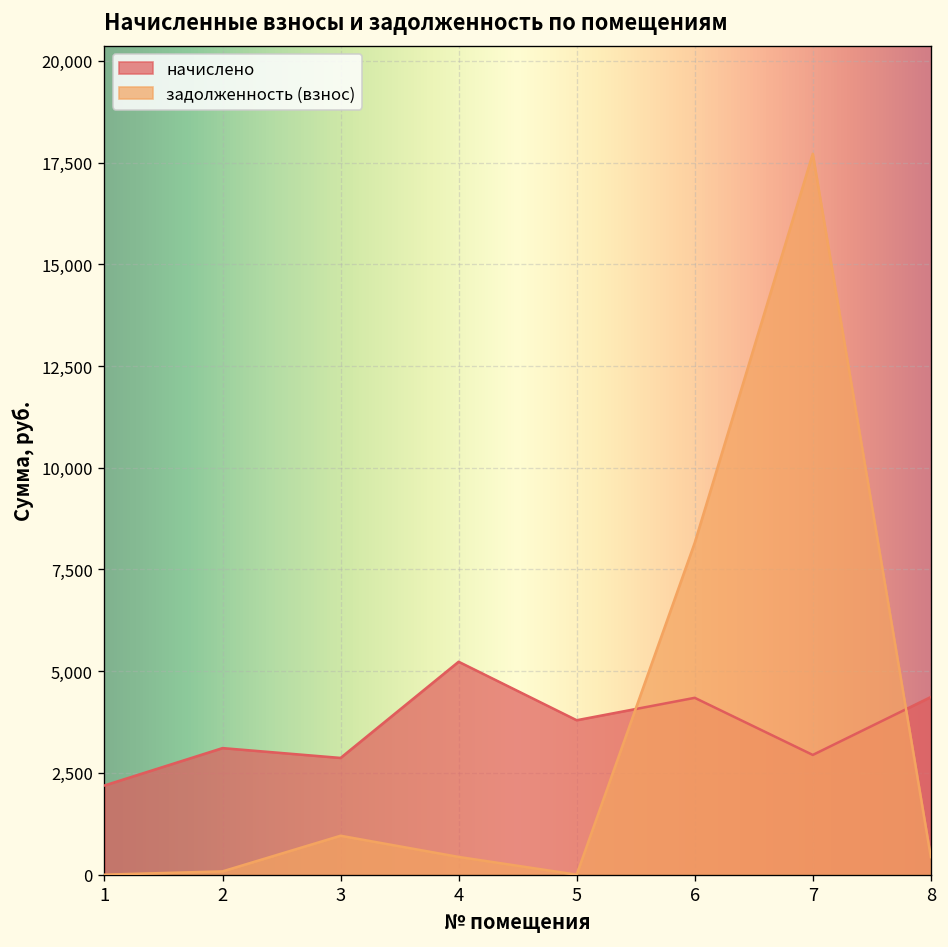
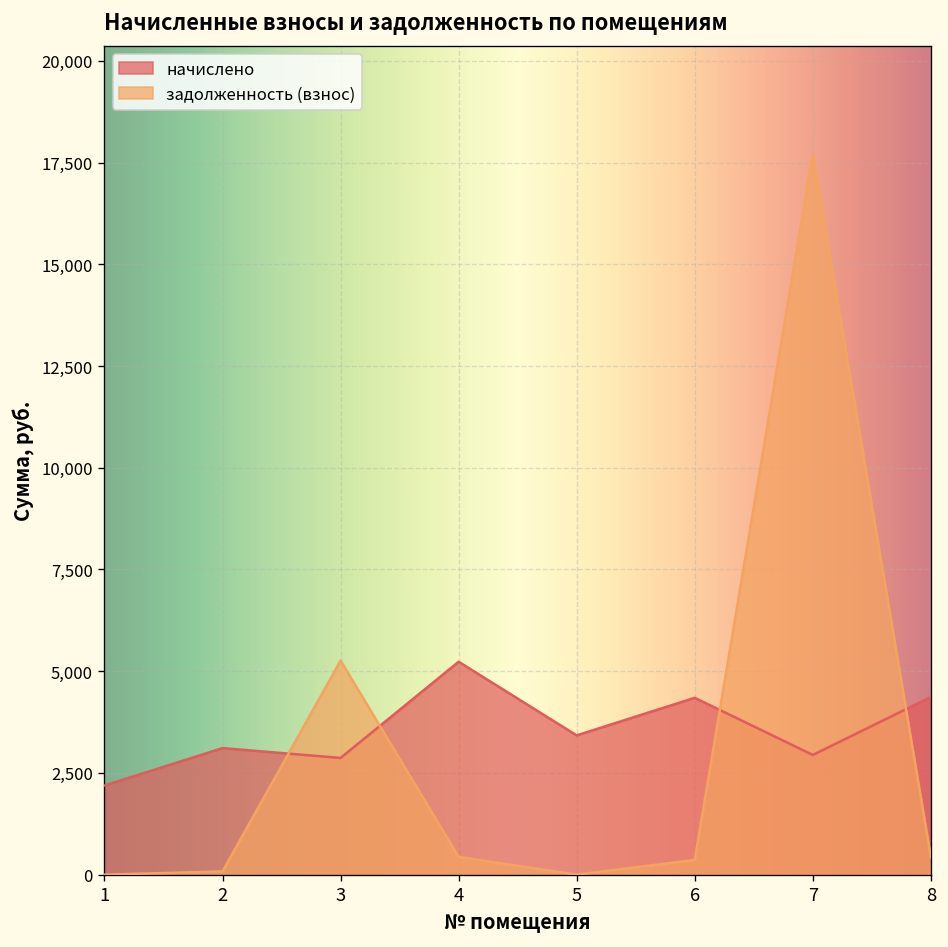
задолженность (взнос), 3: 1,000 -> 5,300
начислено, 5: 3,800 -> 3,400
задолженность (взнос), 6: 8,200 -> 400
